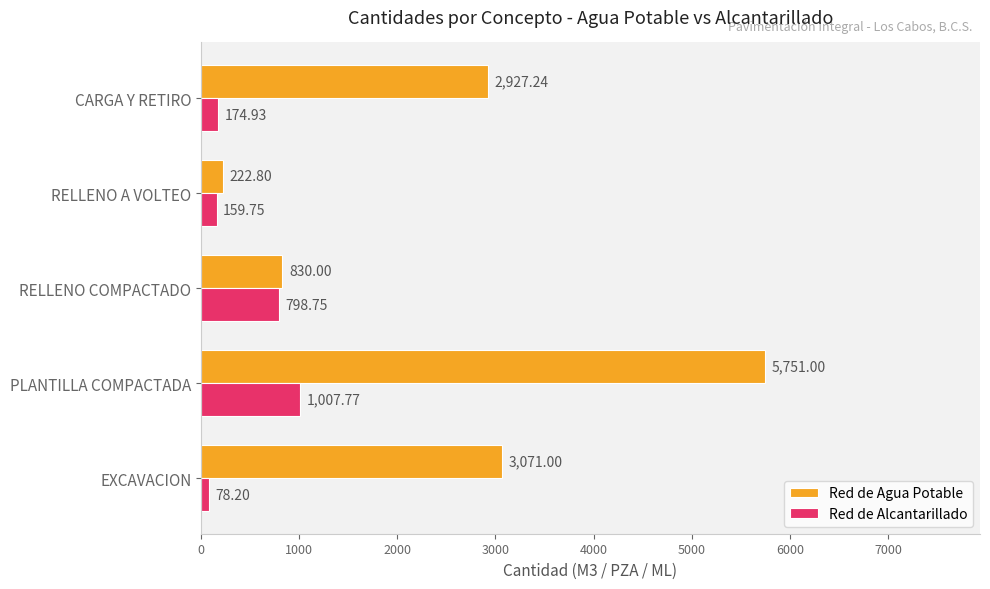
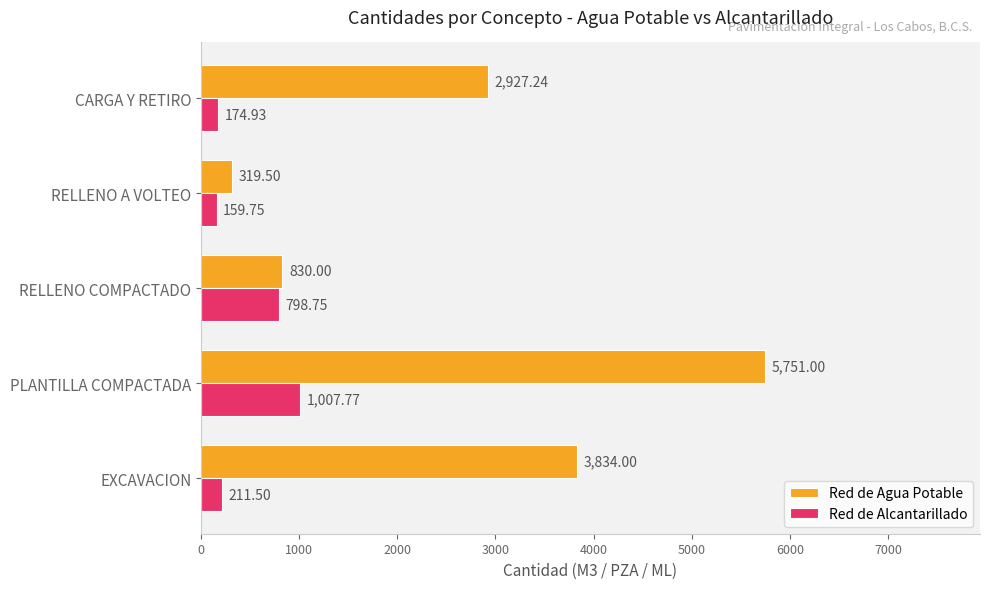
Red de Agua Potable, RELLENO A VOLTEO: 222.80 -> 319.50
Red de Agua Potable, EXCAVACION: 3,071.00 -> 3,834.00
Red de Alcantarillado, EXCAVACION: 78.20 -> 211.50
